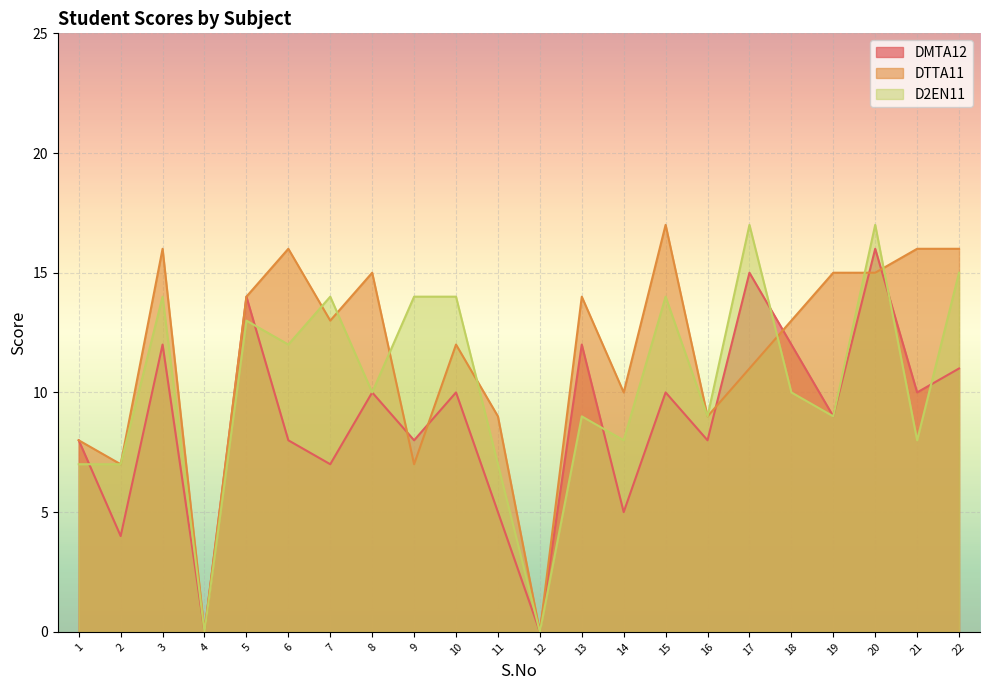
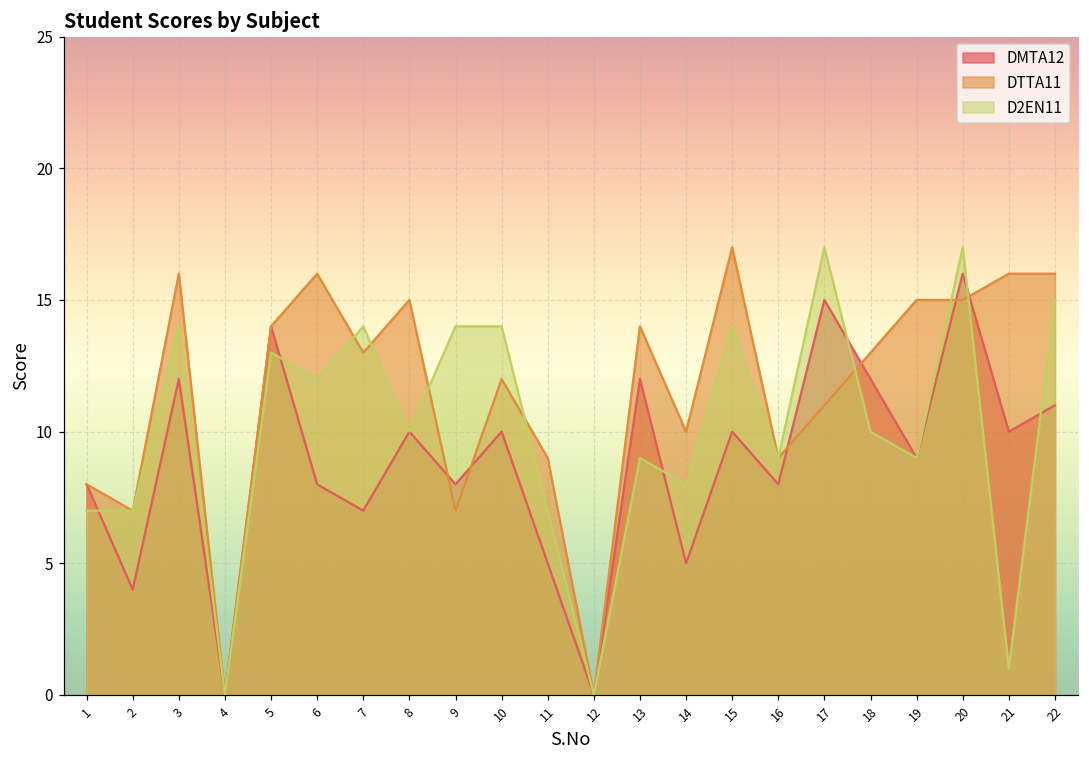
D2EN11, 21: 8 -> 1
